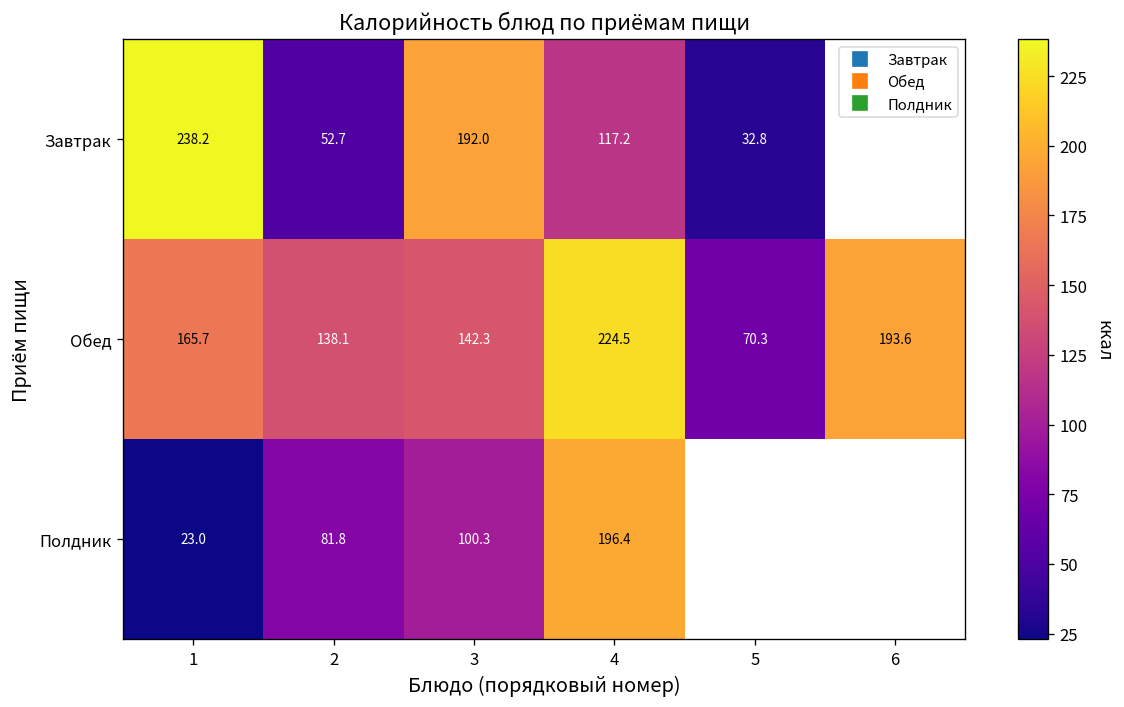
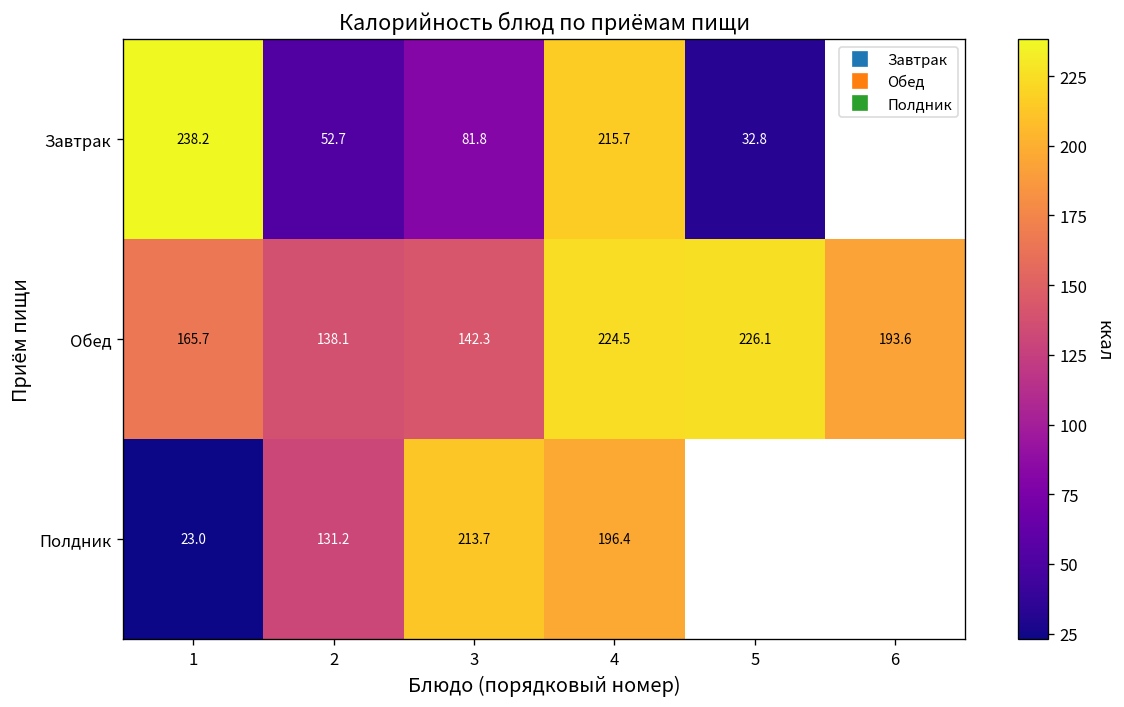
Завтрак, 3: 192.0 -> 81.8
Завтрак, 4: 117.2 -> 215.7
Обед, 5: 70.3 -> 226.1
Полдник, 2: 81.8 -> 131.2
Полдник, 3: 100.3 -> 213.7
